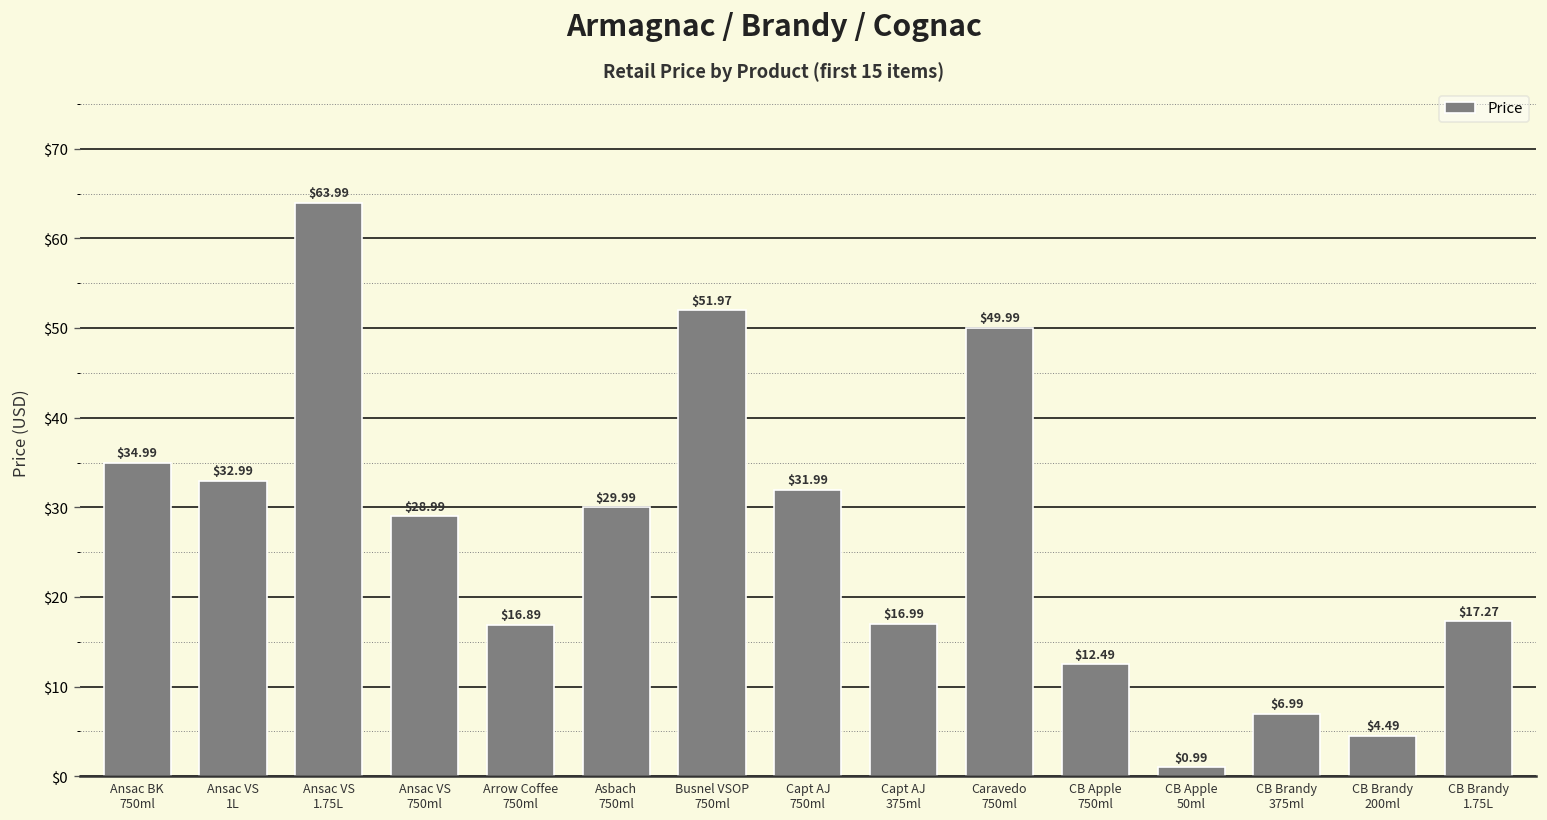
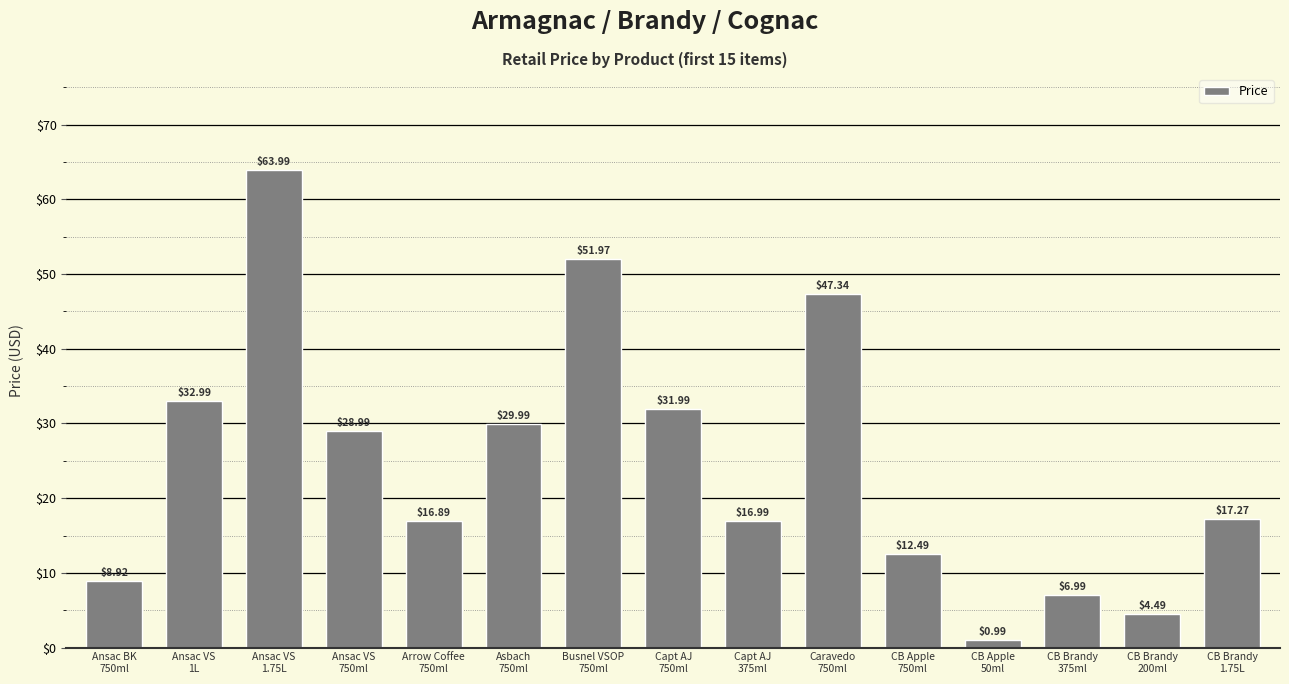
Ansac BK 750ml: $34.99 -> $8.92
Caravedo 750ml: $49.99 -> $47.34
